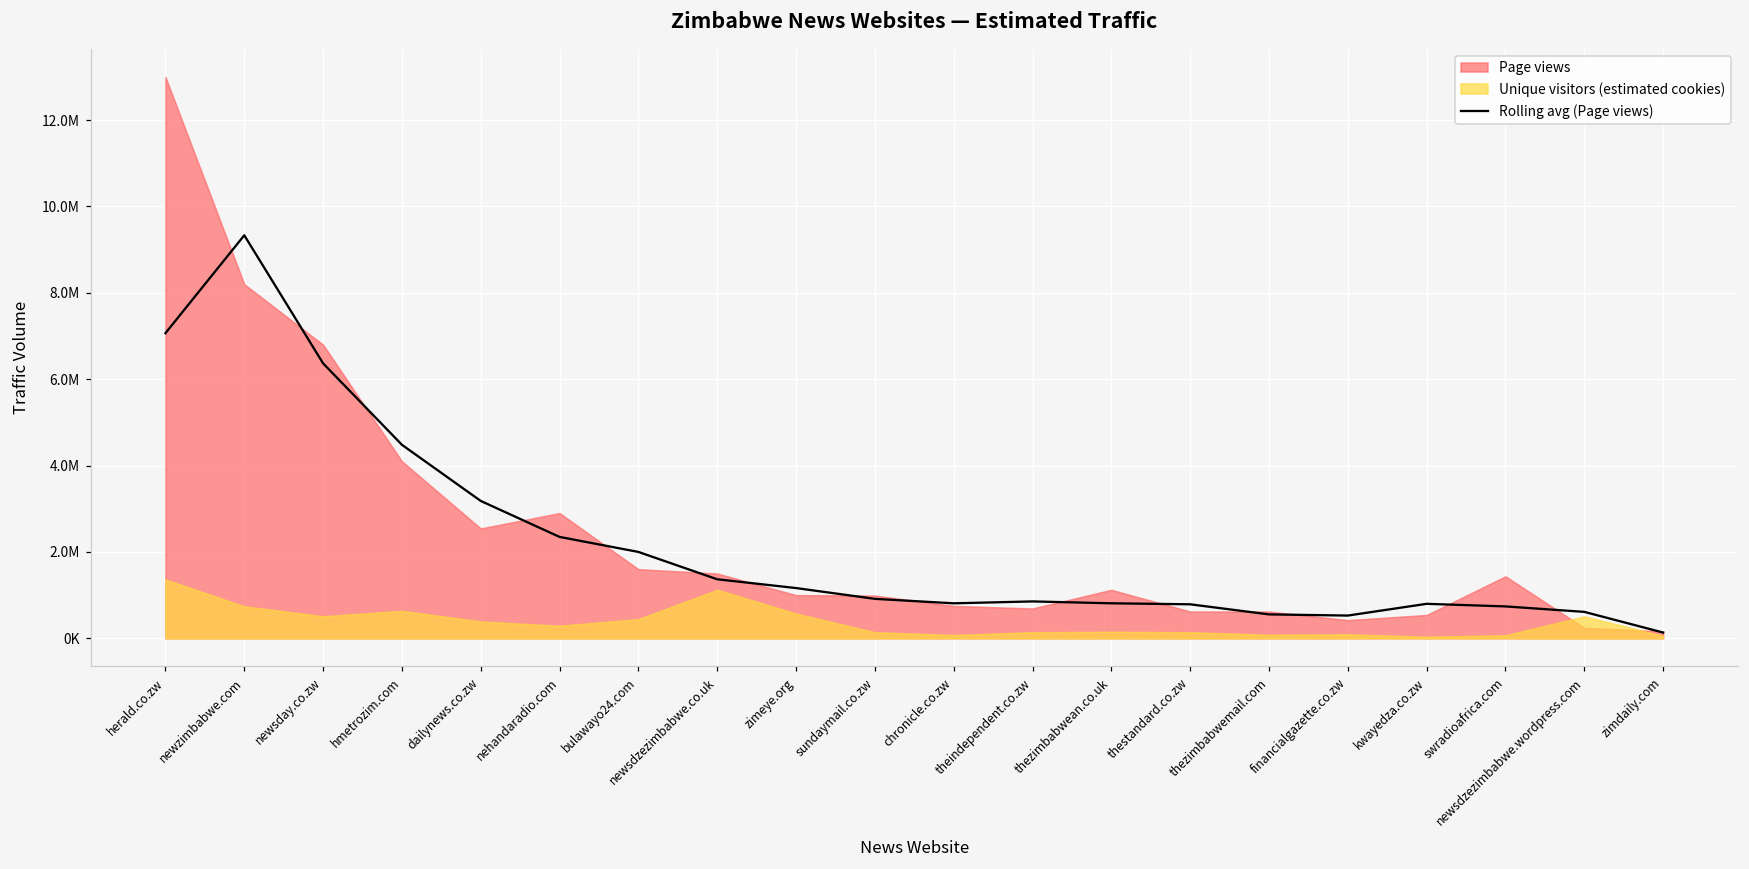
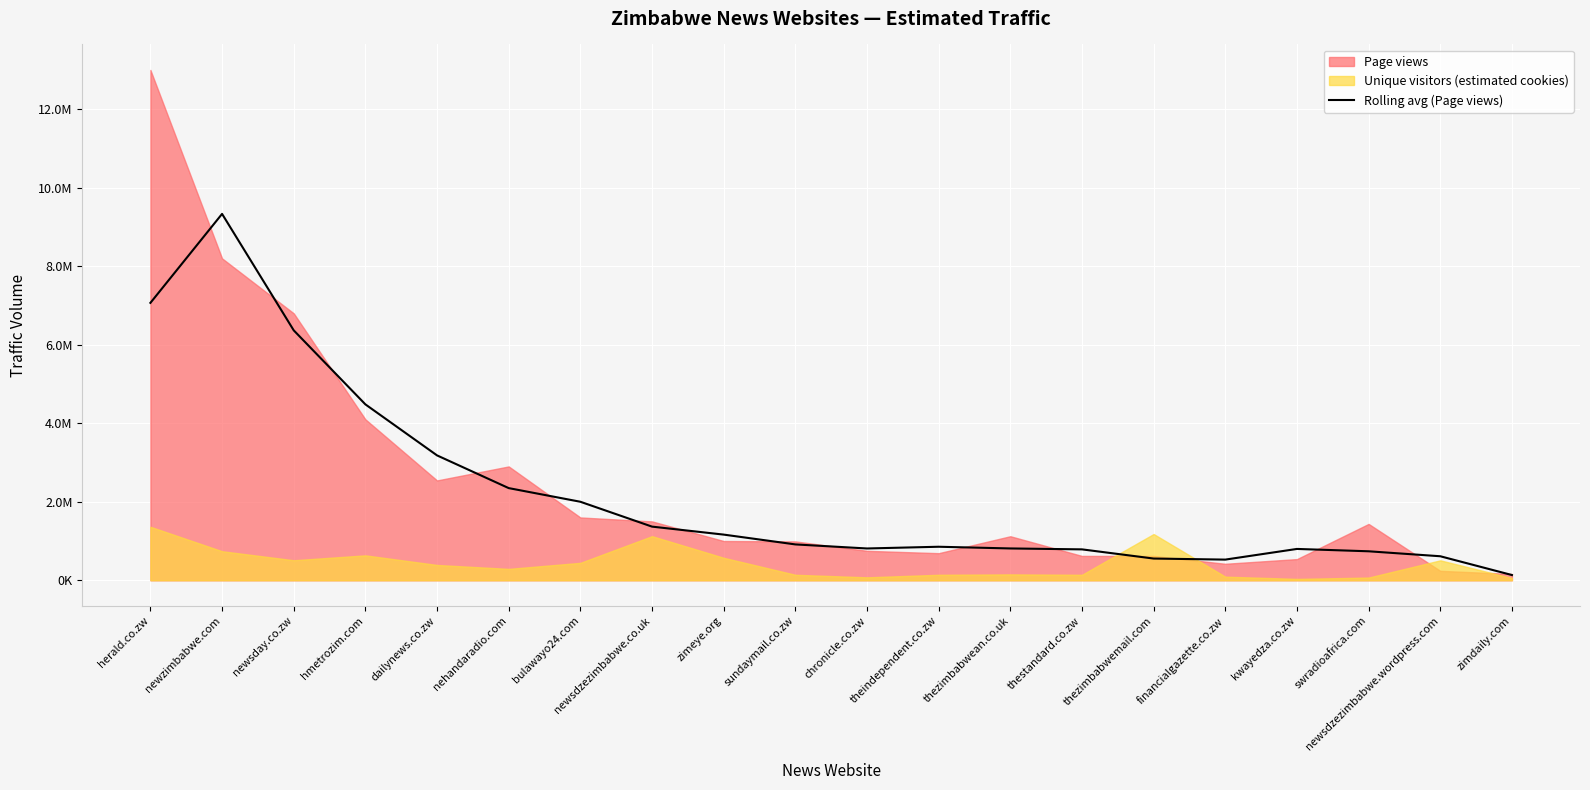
Unique visitors (estimated cookies), thezimbabwemail.com: 100000 -> 1200000
